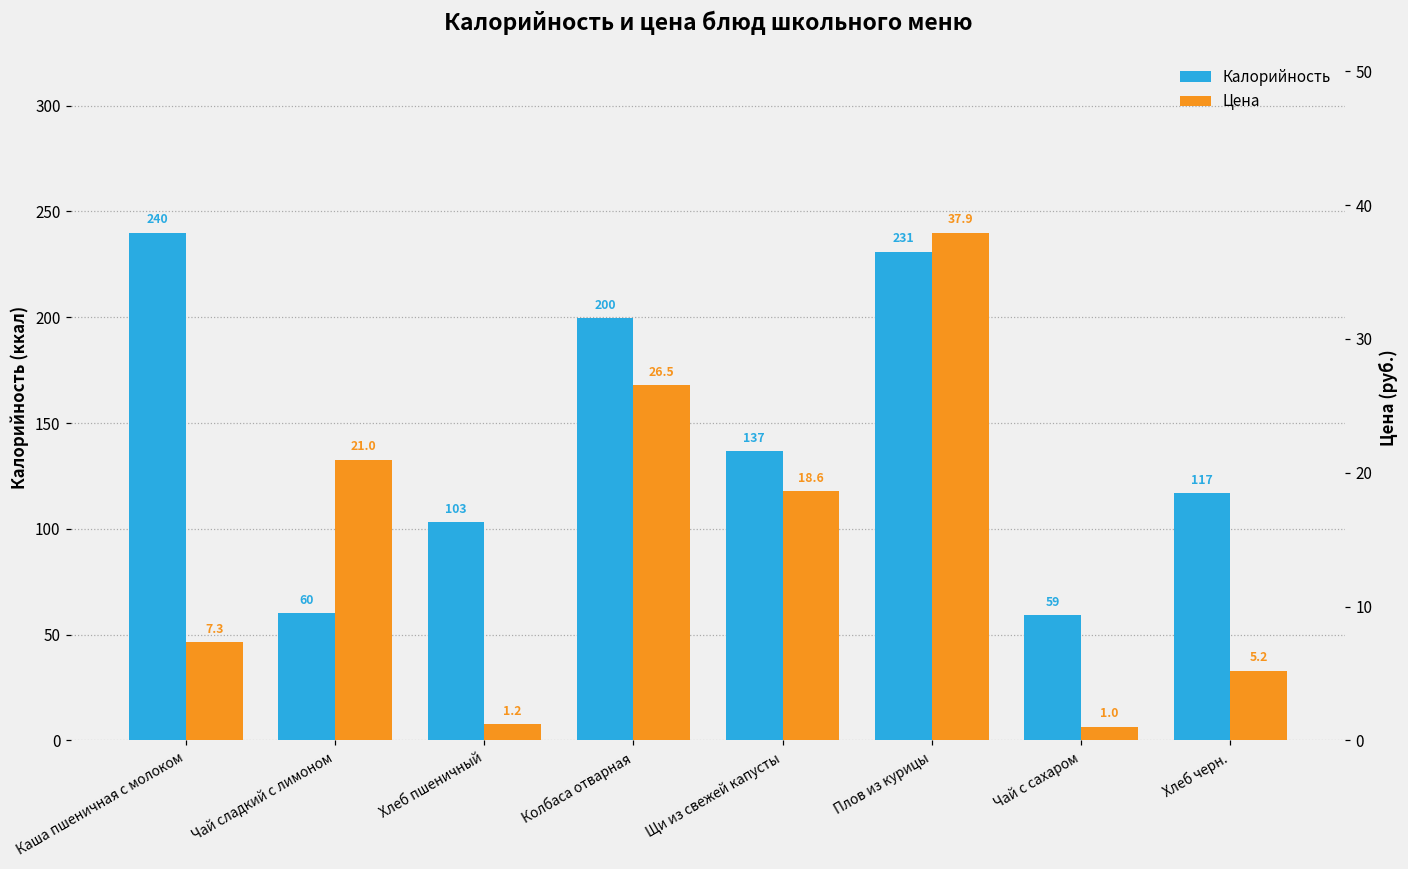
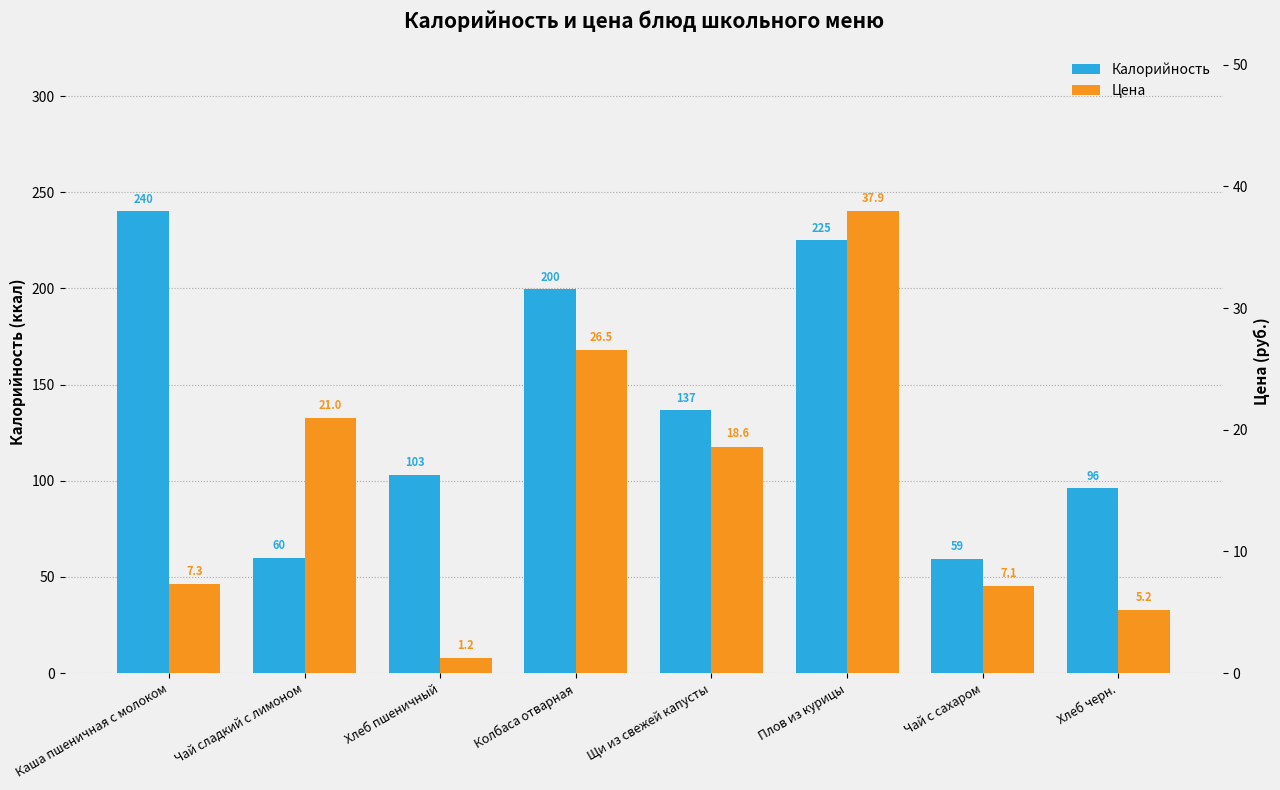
Калорийность, Плов из курицы: 231 -> 225
Калорийность, Хлеб черн.: 117 -> 96
Цена, Чай с сахаром: 1.0 -> 7.1
